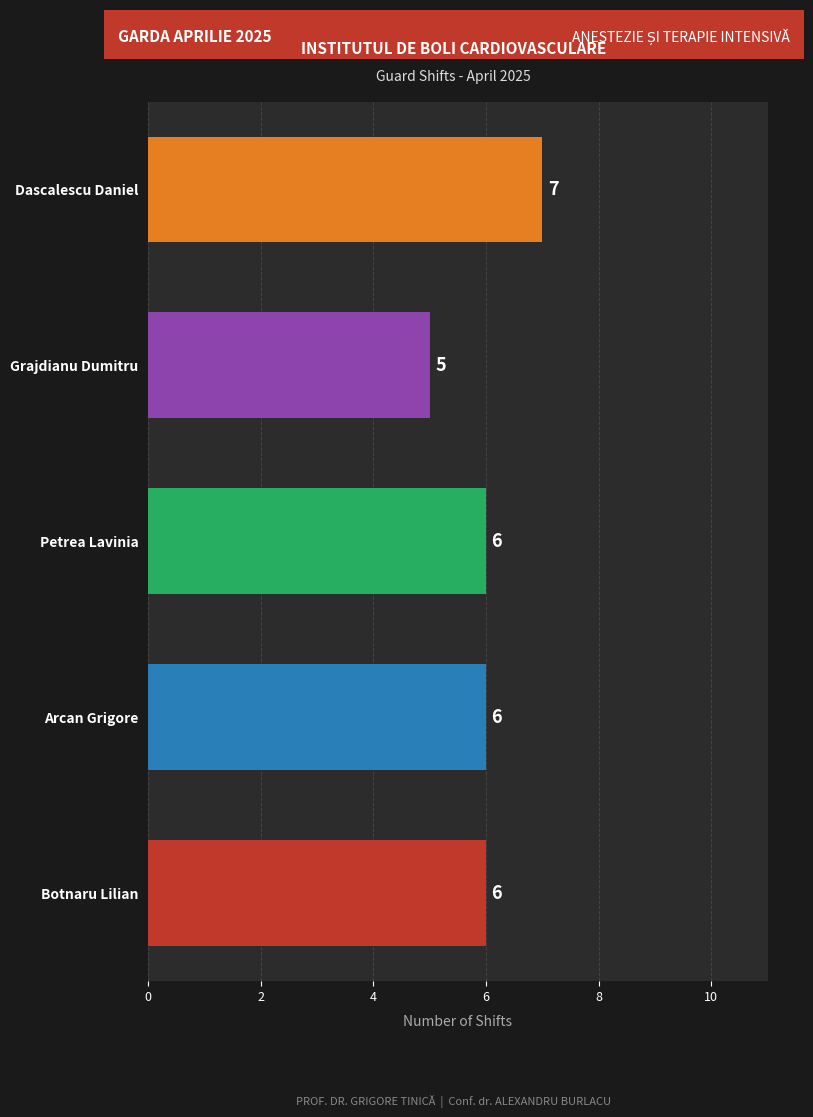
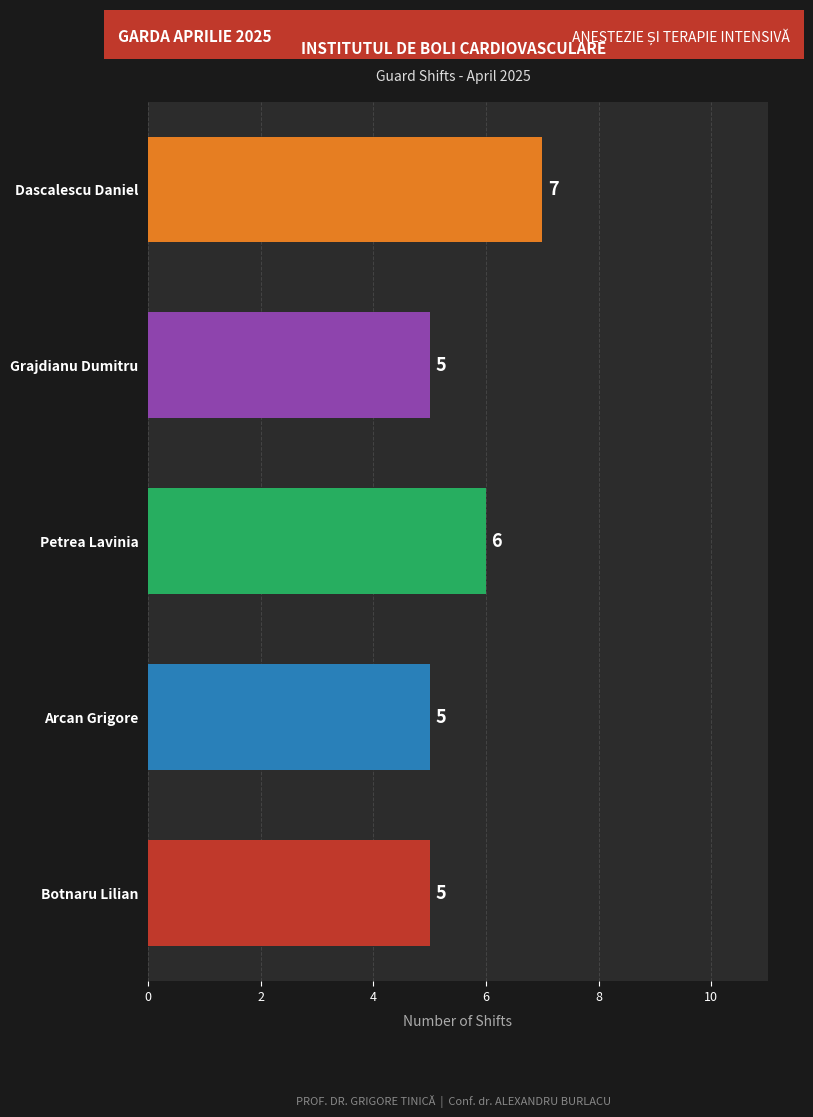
Arcan Grigore: 6 -> 5
Botnaru Lilian: 6 -> 5
